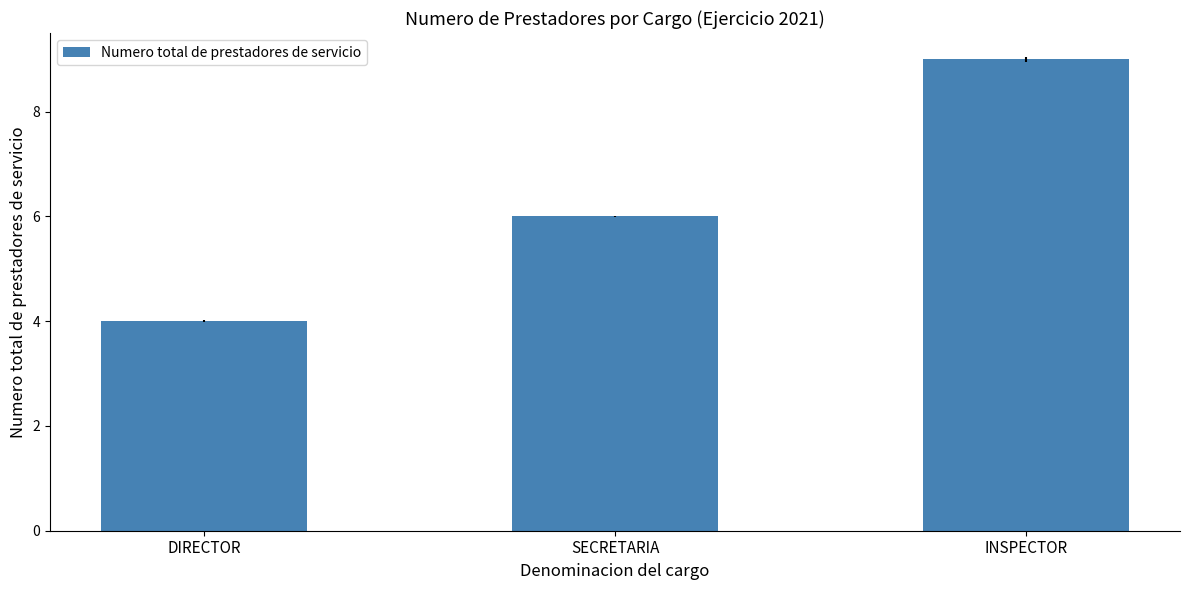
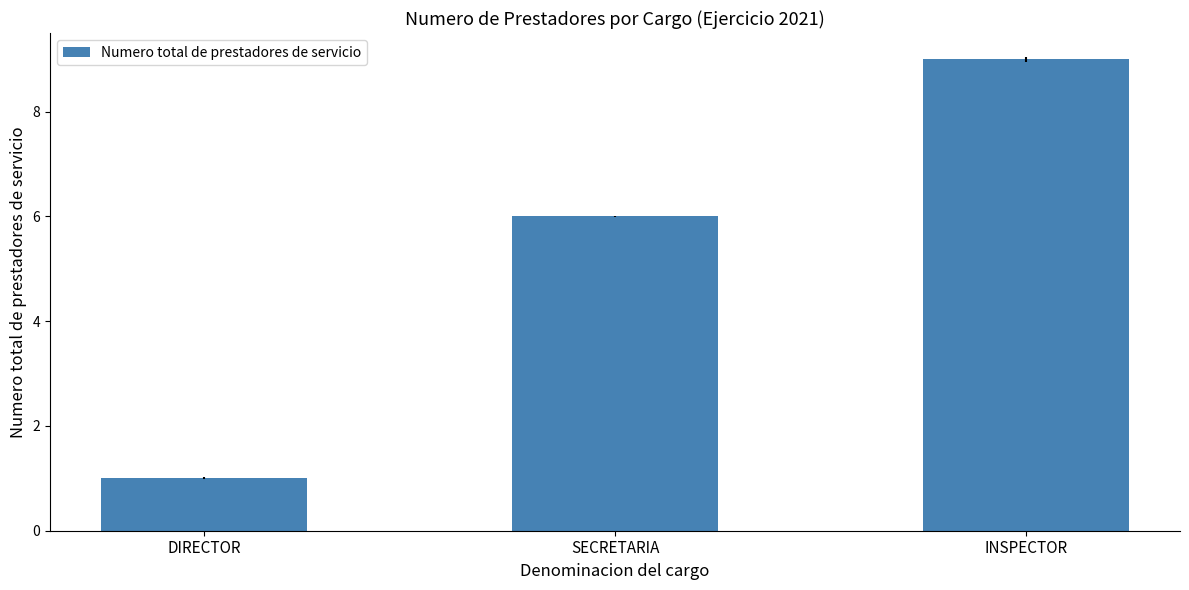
DIRECTOR: 4 -> 1
